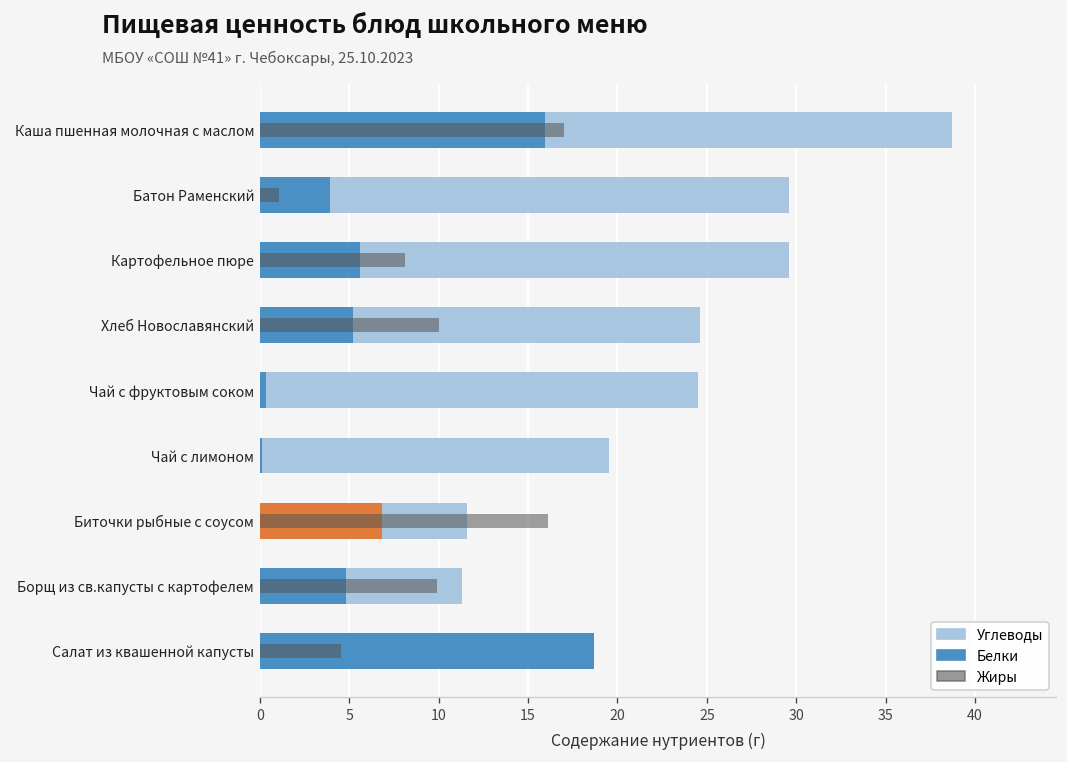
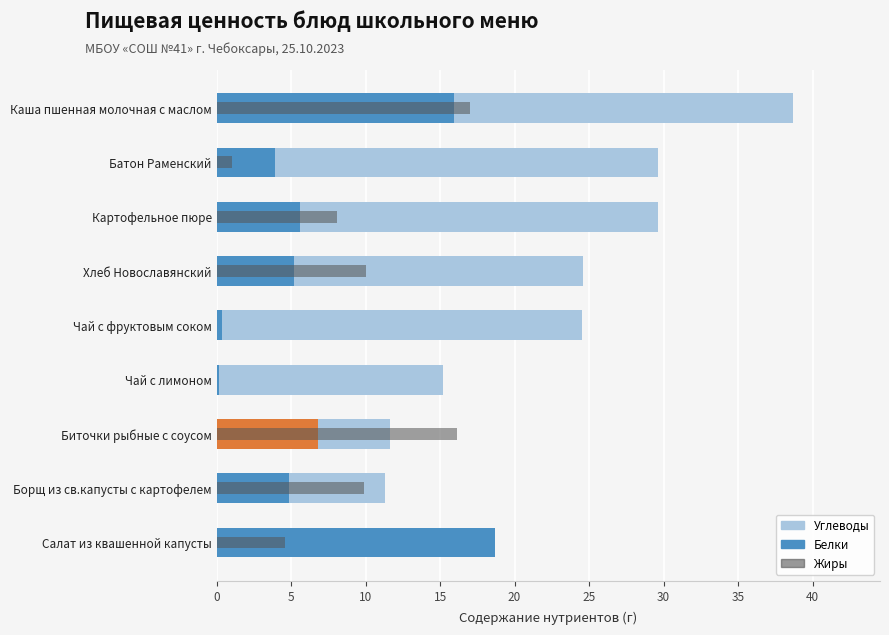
Углеводы, Чай с лимоном: 19.5 -> 15.2
